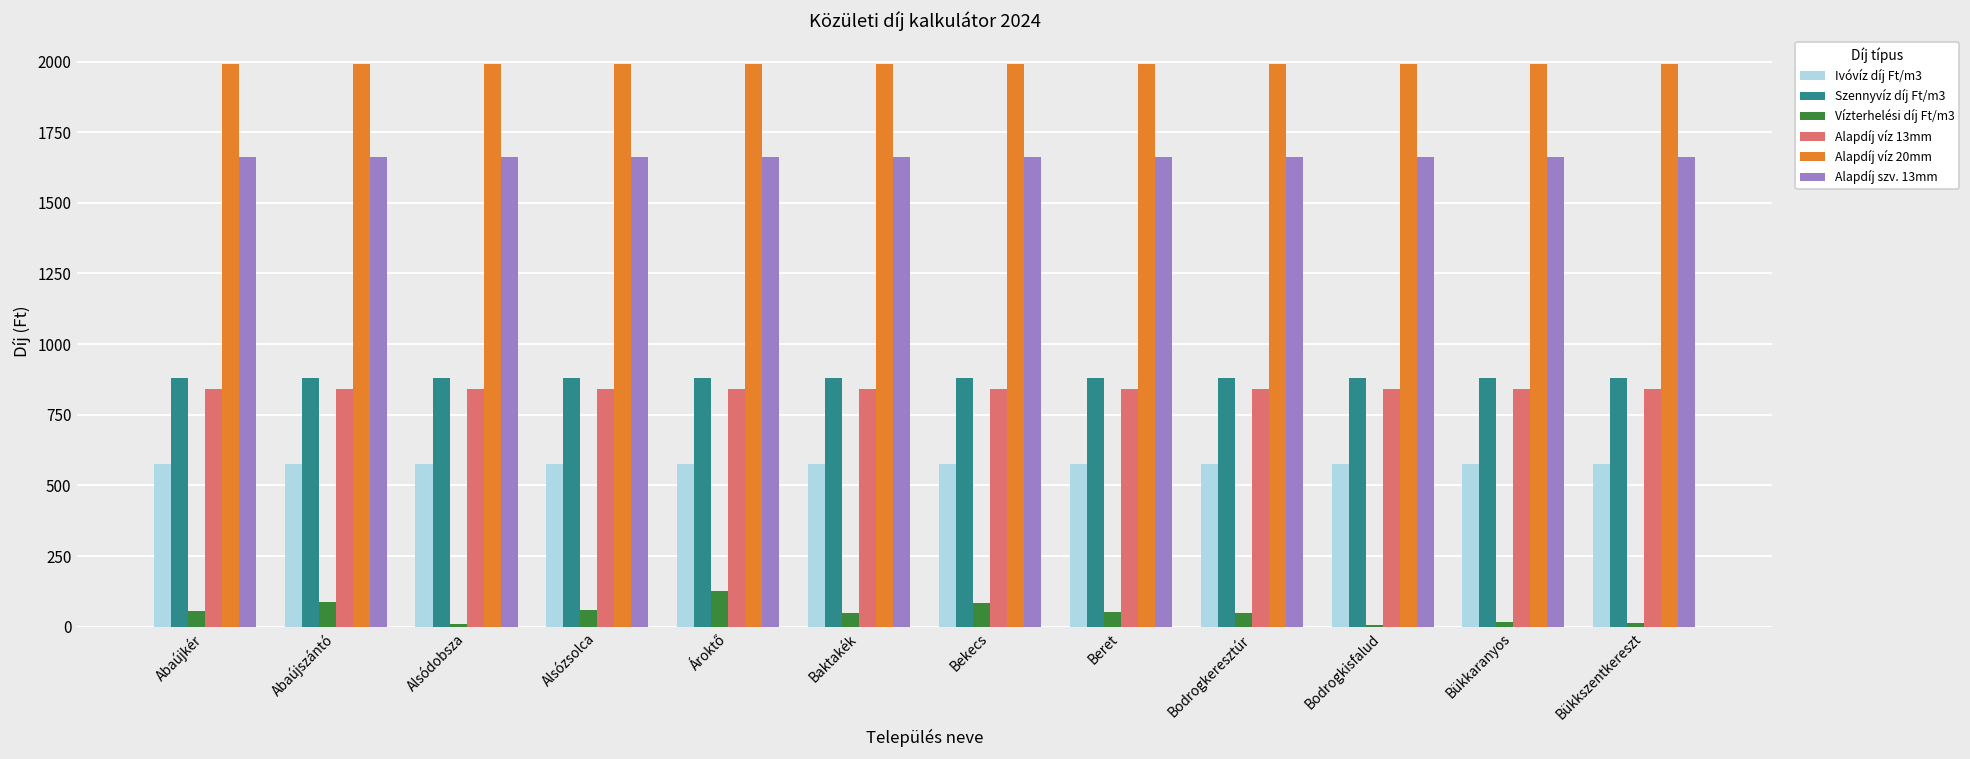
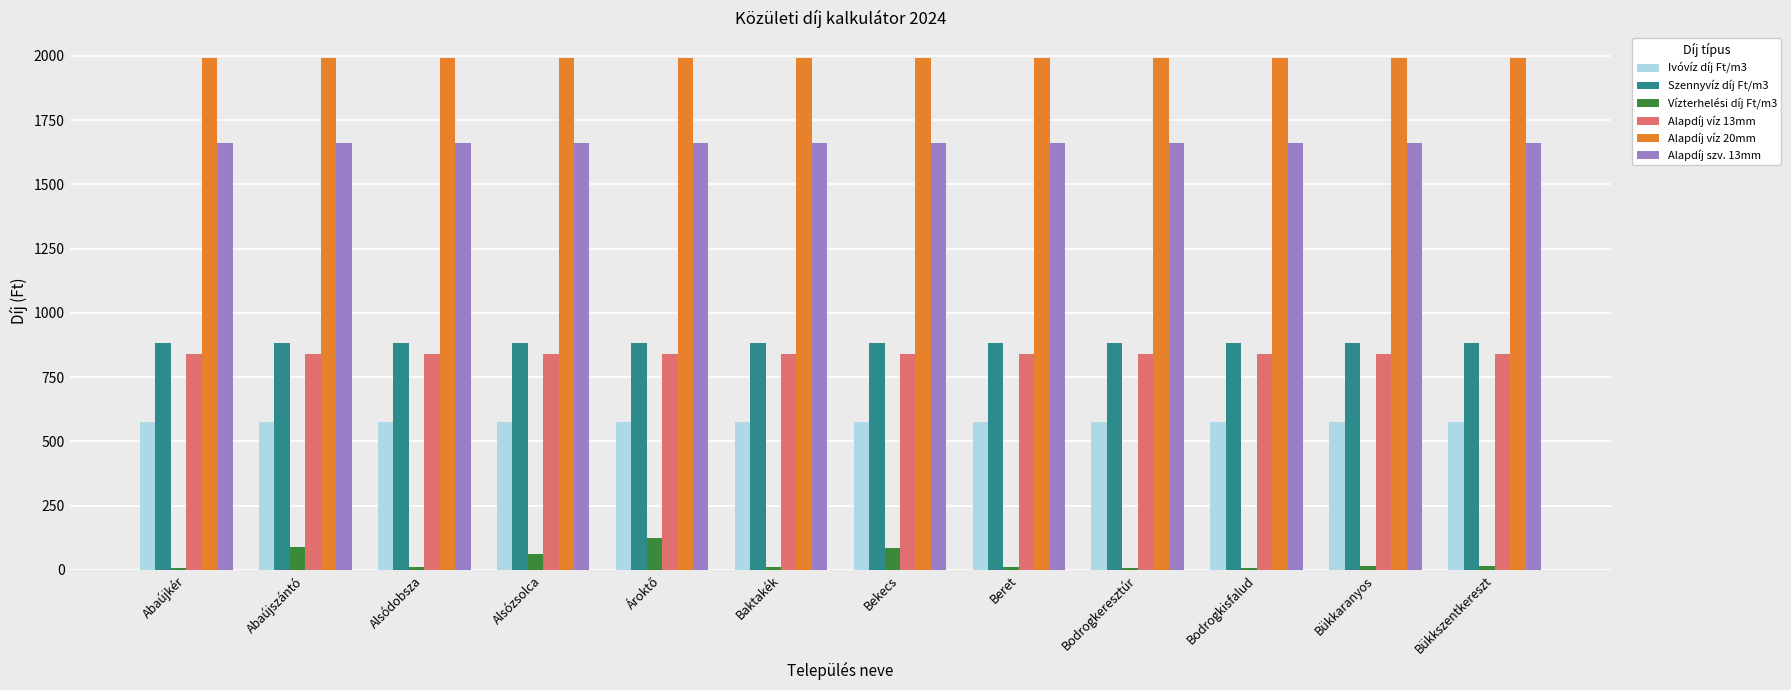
Vízterhelési díj Ft/m3, Abaújkér: 50 -> 10
Vízterhelési díj Ft/m3, Baktakék: 50 -> 10
Vízterhelési díj Ft/m3, Beret: 50 -> 10
Vízterhelési díj Ft/m3, Bodrogkeresztúr: 50 -> 10
